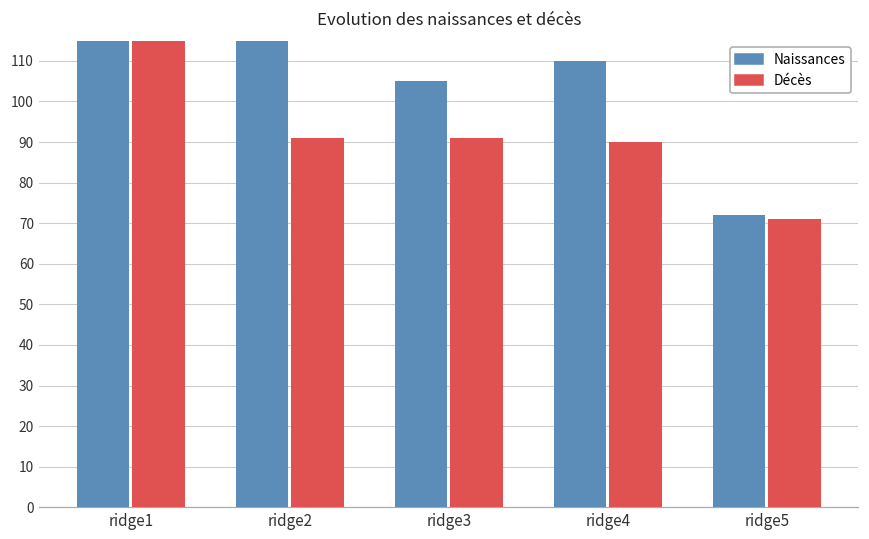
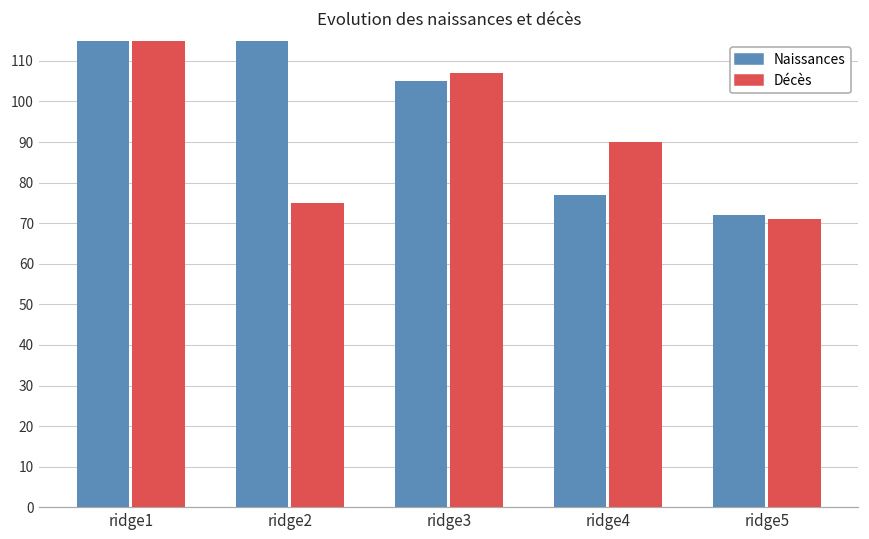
Décès, ridge2: 91 -> 75
Décès, ridge3: 91 -> 107
Naissances, ridge4: 110 -> 77
